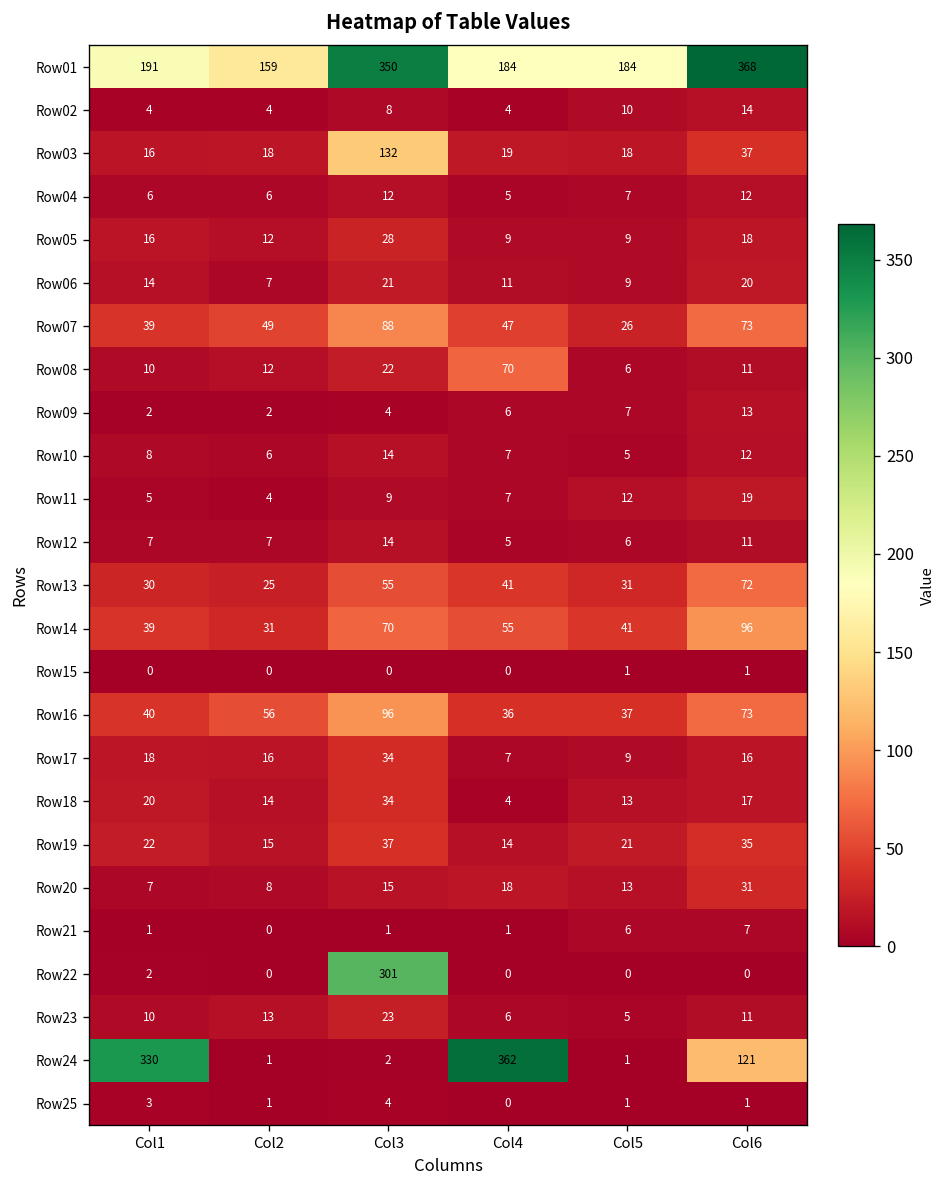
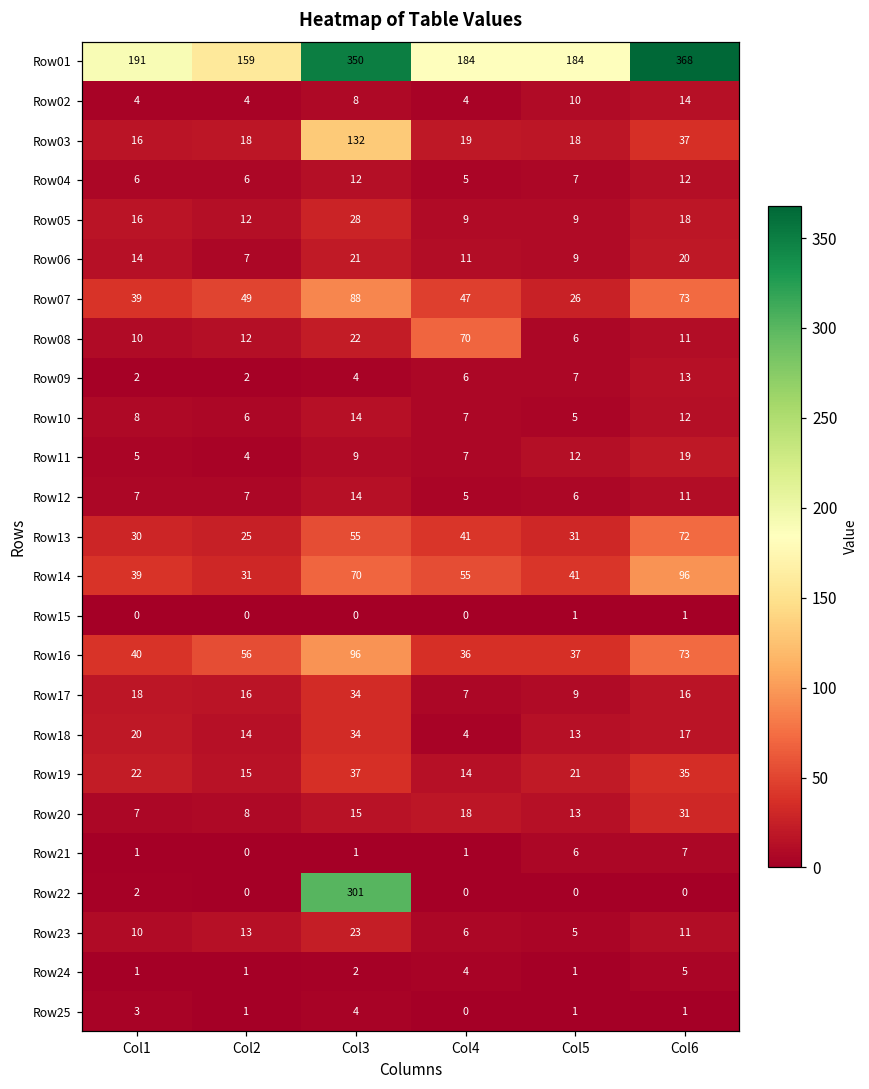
Row24, Col1: 330 -> 1
Row24, Col4: 362 -> 4
Row24, Col6: 121 -> 5
